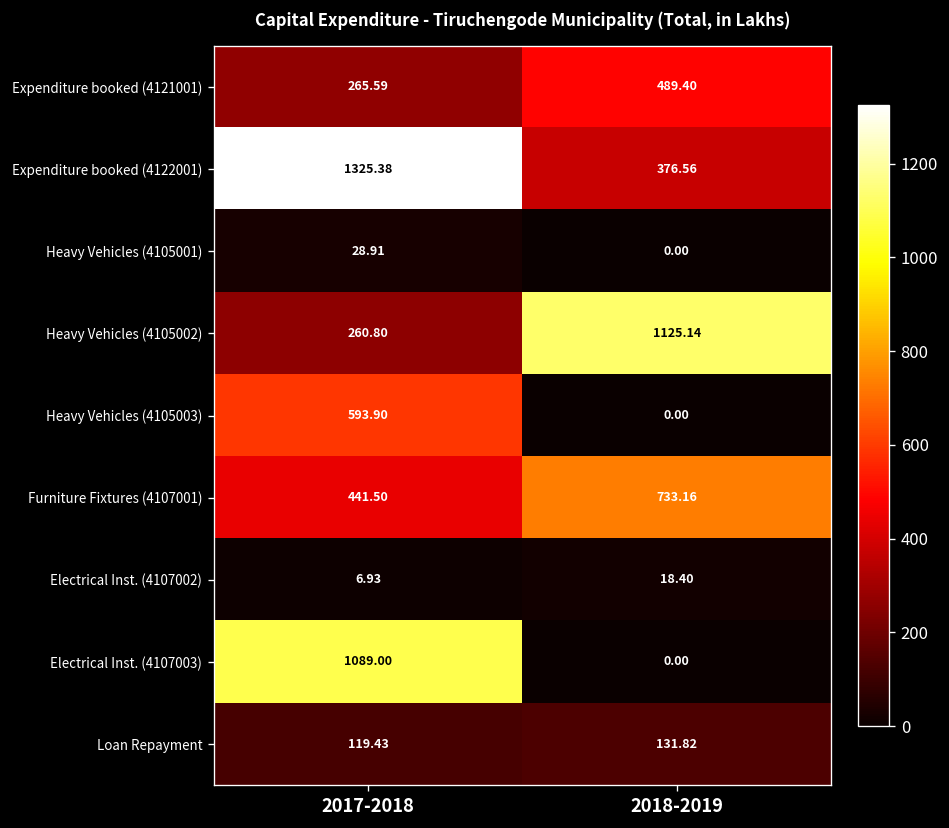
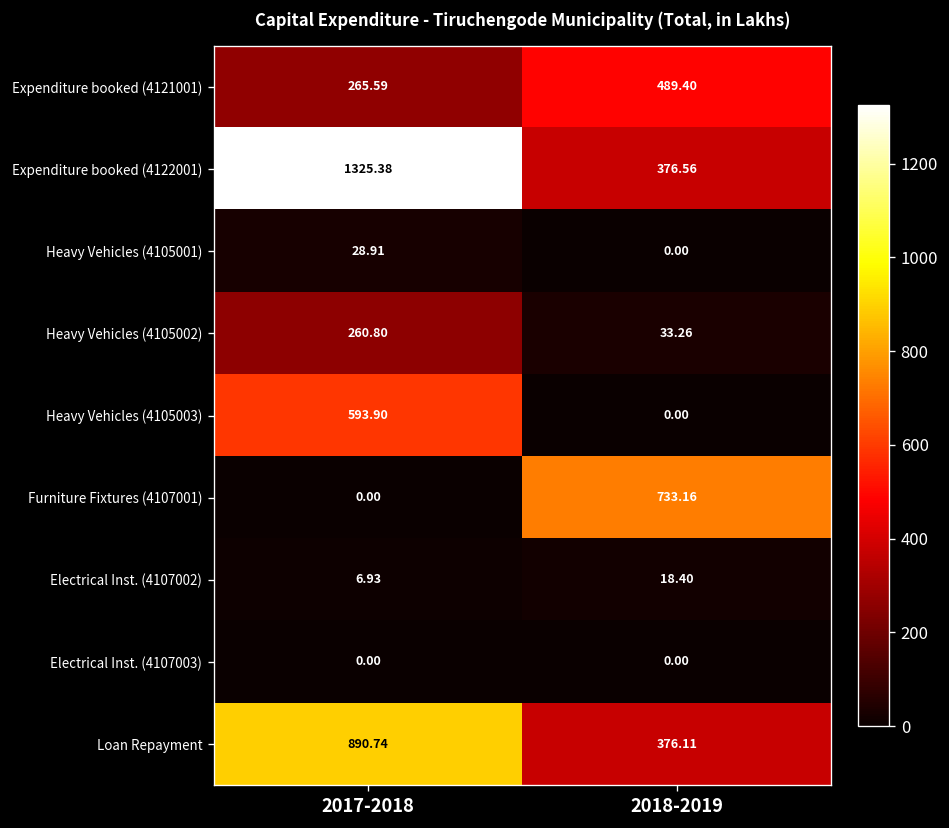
Heavy Vehicles (4105002), 2018-2019: 1125.14 -> 33.26
Furniture Fixtures (4107001), 2017-2018: 441.50 -> 0.00
Electrical Inst. (4107003), 2017-2018: 1089.00 -> 0.00
Loan Repayment, 2017-2018: 119.43 -> 890.74
Loan Repayment, 2018-2019: 131.82 -> 376.11
